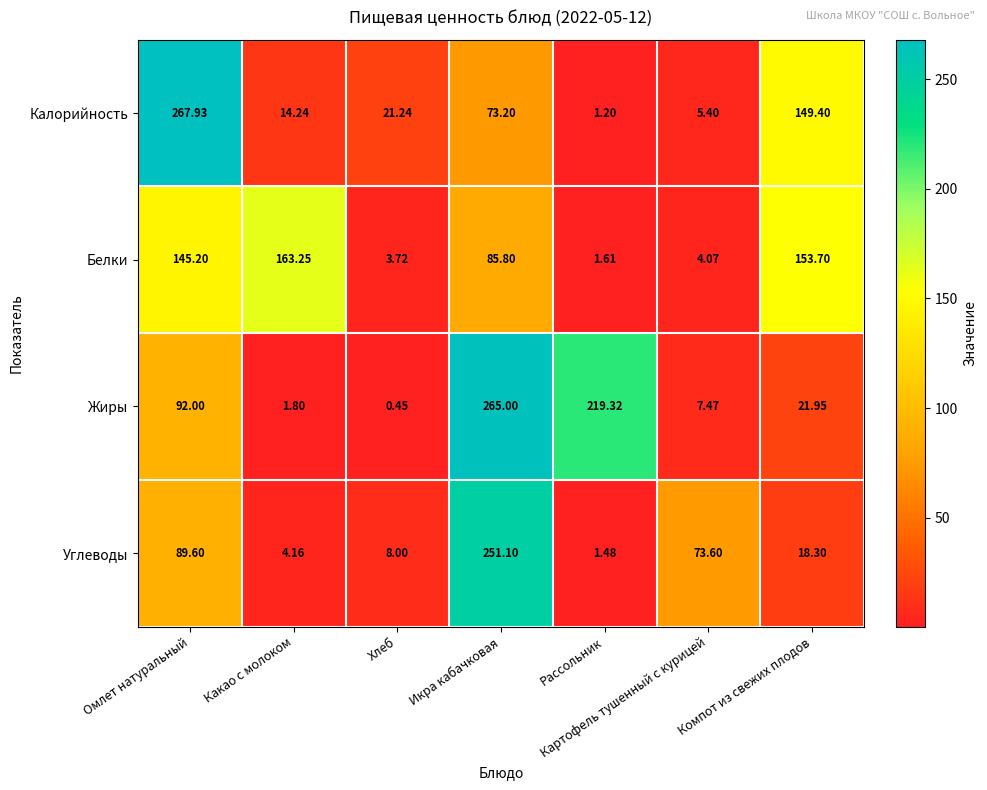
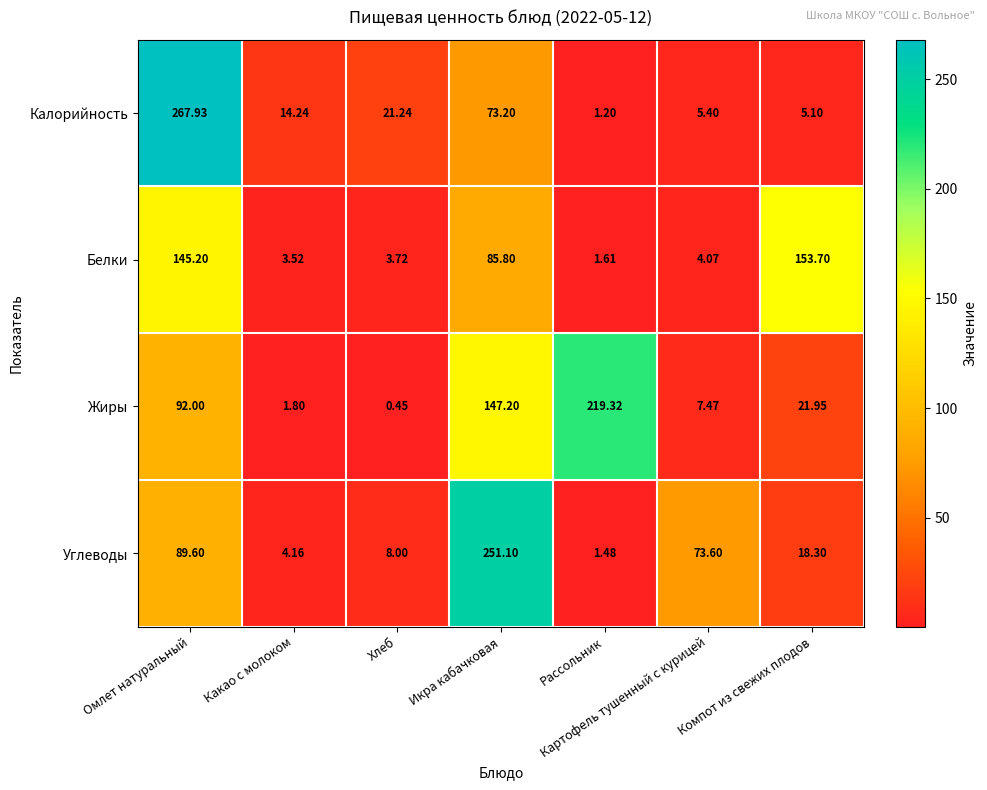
Калорийность, Компот из свежих плодов: 149.40 -> 5.10
Белки, Какао с молоком: 163.25 -> 3.52
Жиры, Икра кабачковая: 265.00 -> 147.20
